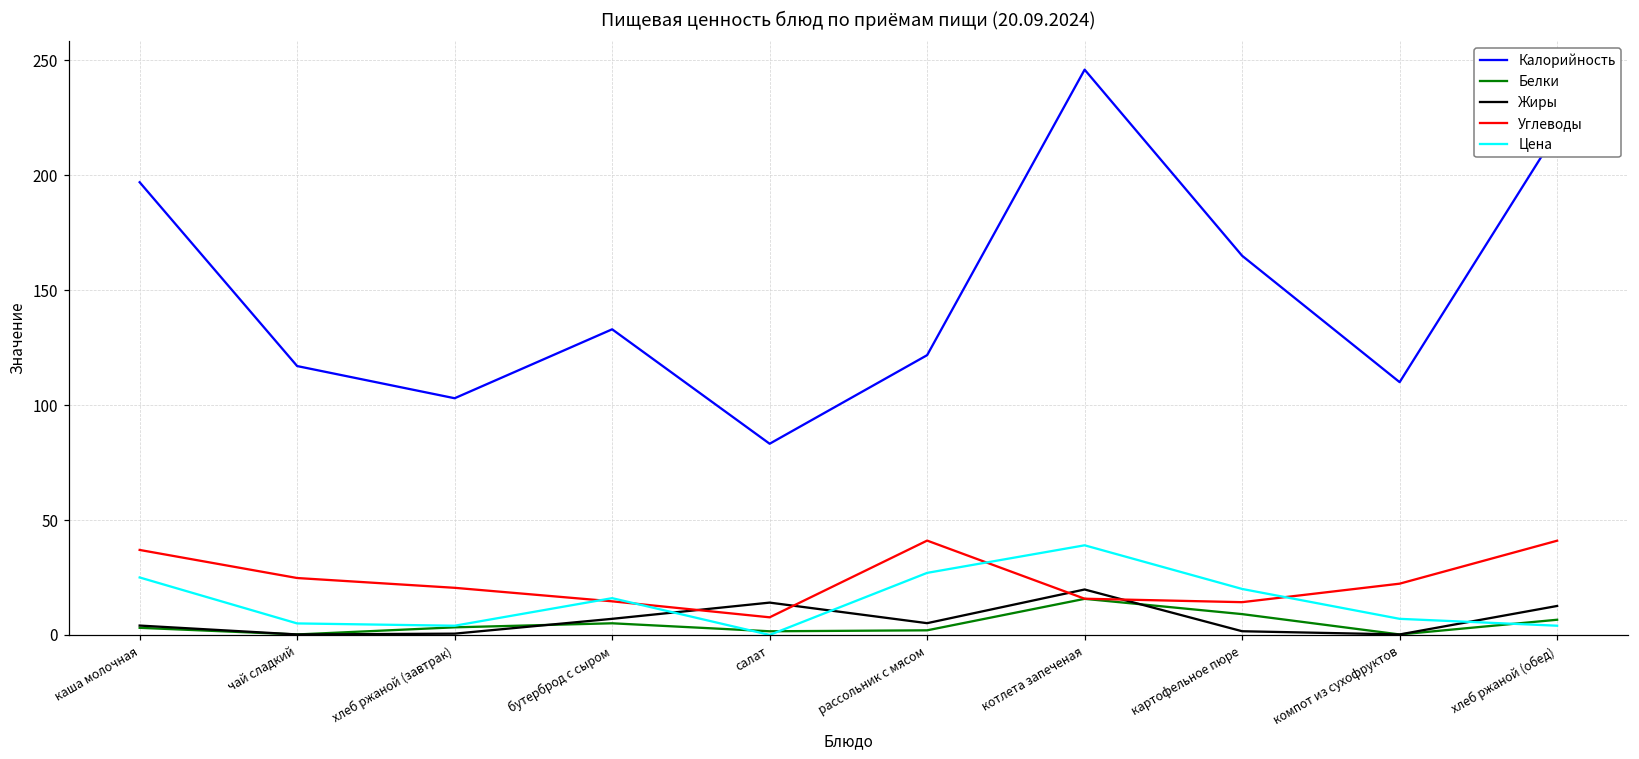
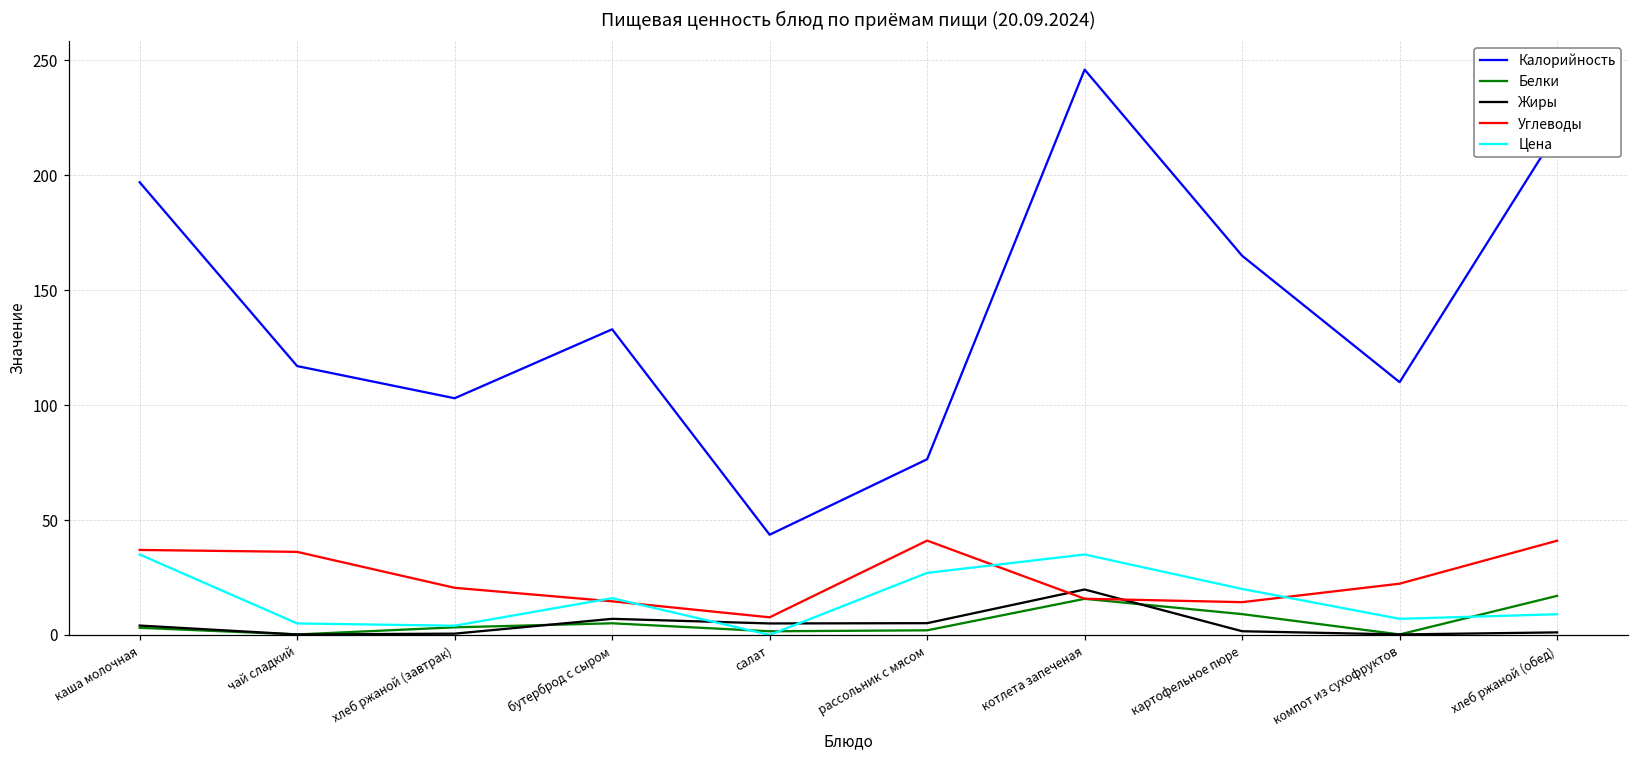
Цена, каша молочная: 25 -> 35
Углеводы, чай сладкий: 25 -> 36
Калорийность, салат: 83 -> 44
Жиры, салат: 14 -> 5
Калорийность, рассольник с мясом: 122 -> 76
Цена, котлета запеченая: 39 -> 35
Белки, хлеб ржаной (обед): 7 -> 17
Жиры, хлеб ржаной (обед): 13 -> 1
Цена, хлеб ржаной (обед): 4 -> 9
